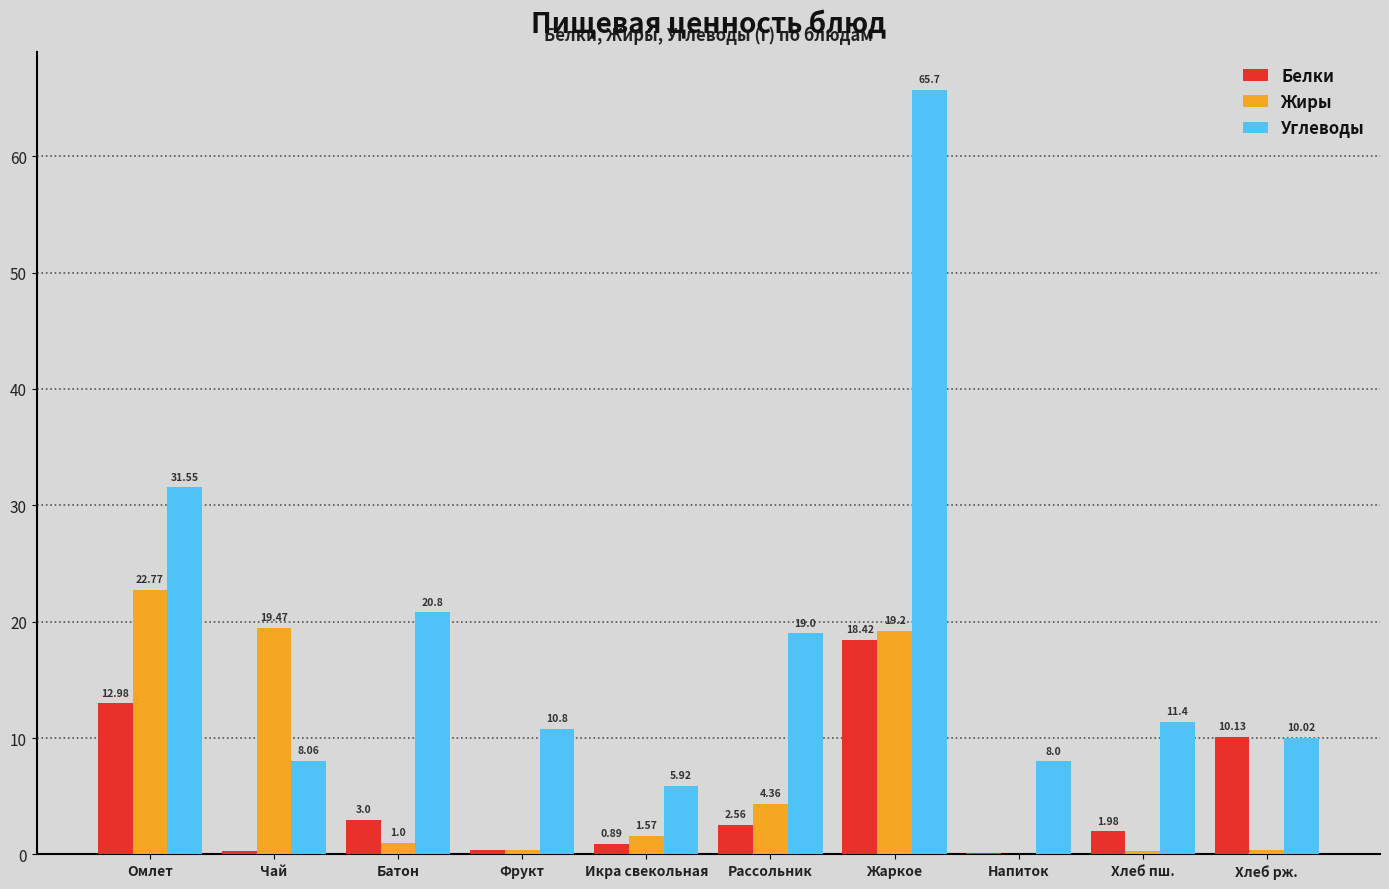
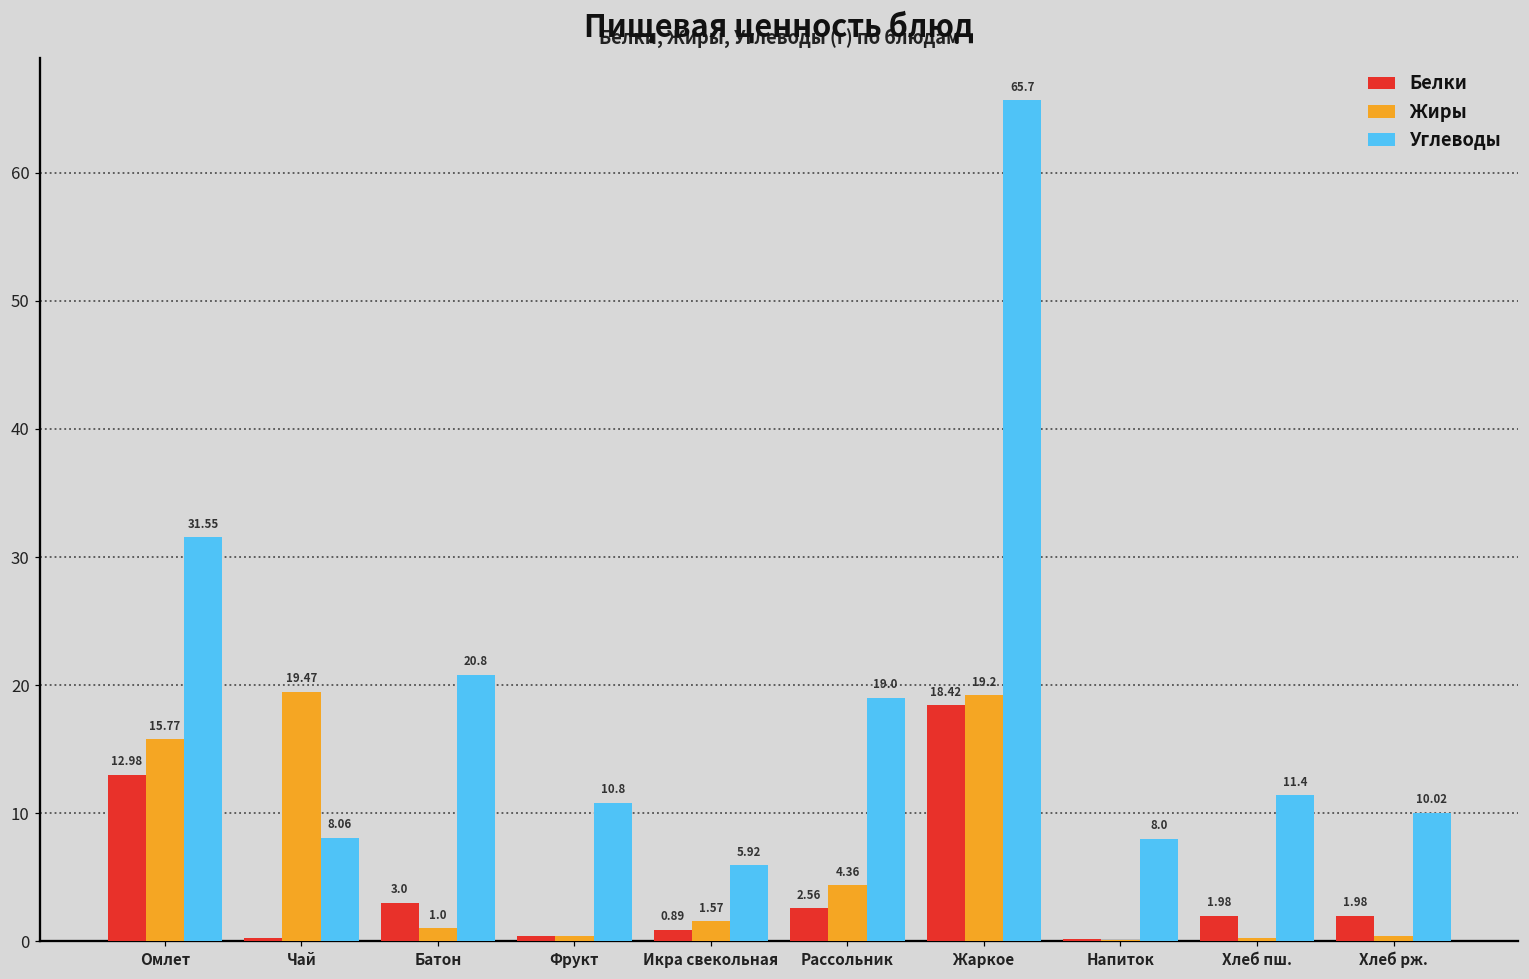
Жиры, Омлет: 22.77 -> 15.77
Белки, Хлеб рж.: 10.13 -> 1.98
